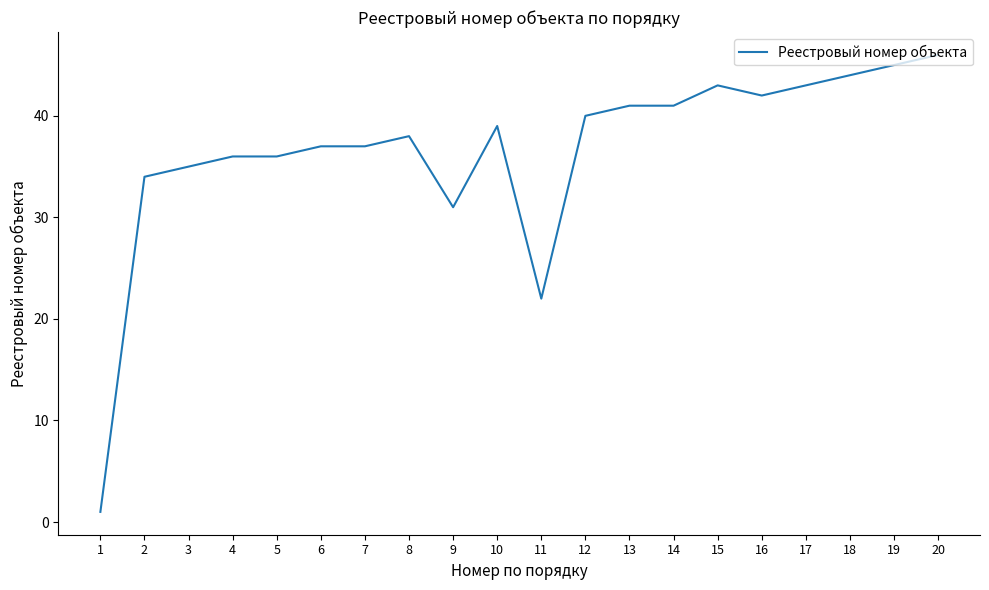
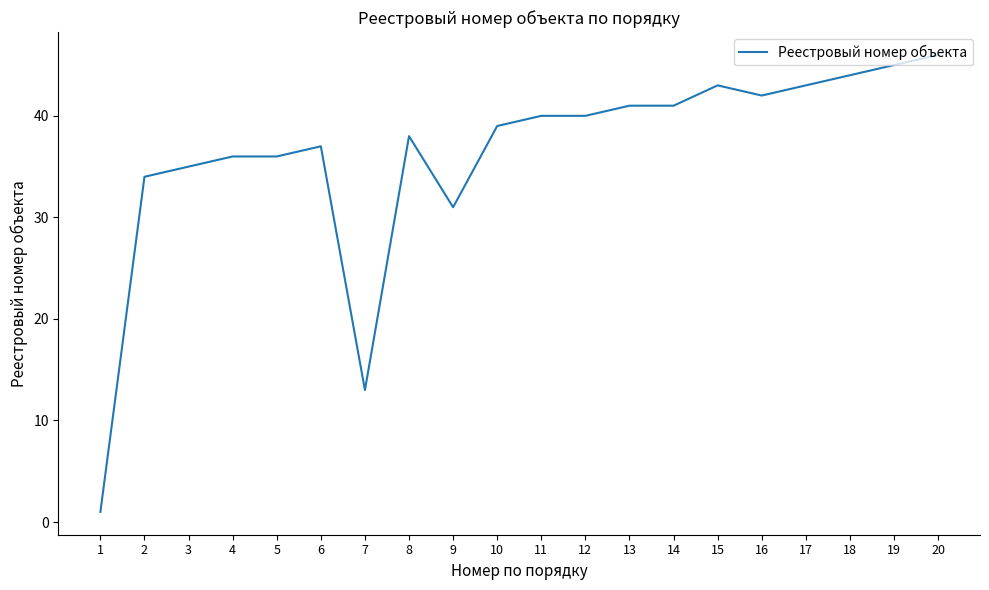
7: 37 -> 13
11: 22 -> 40
